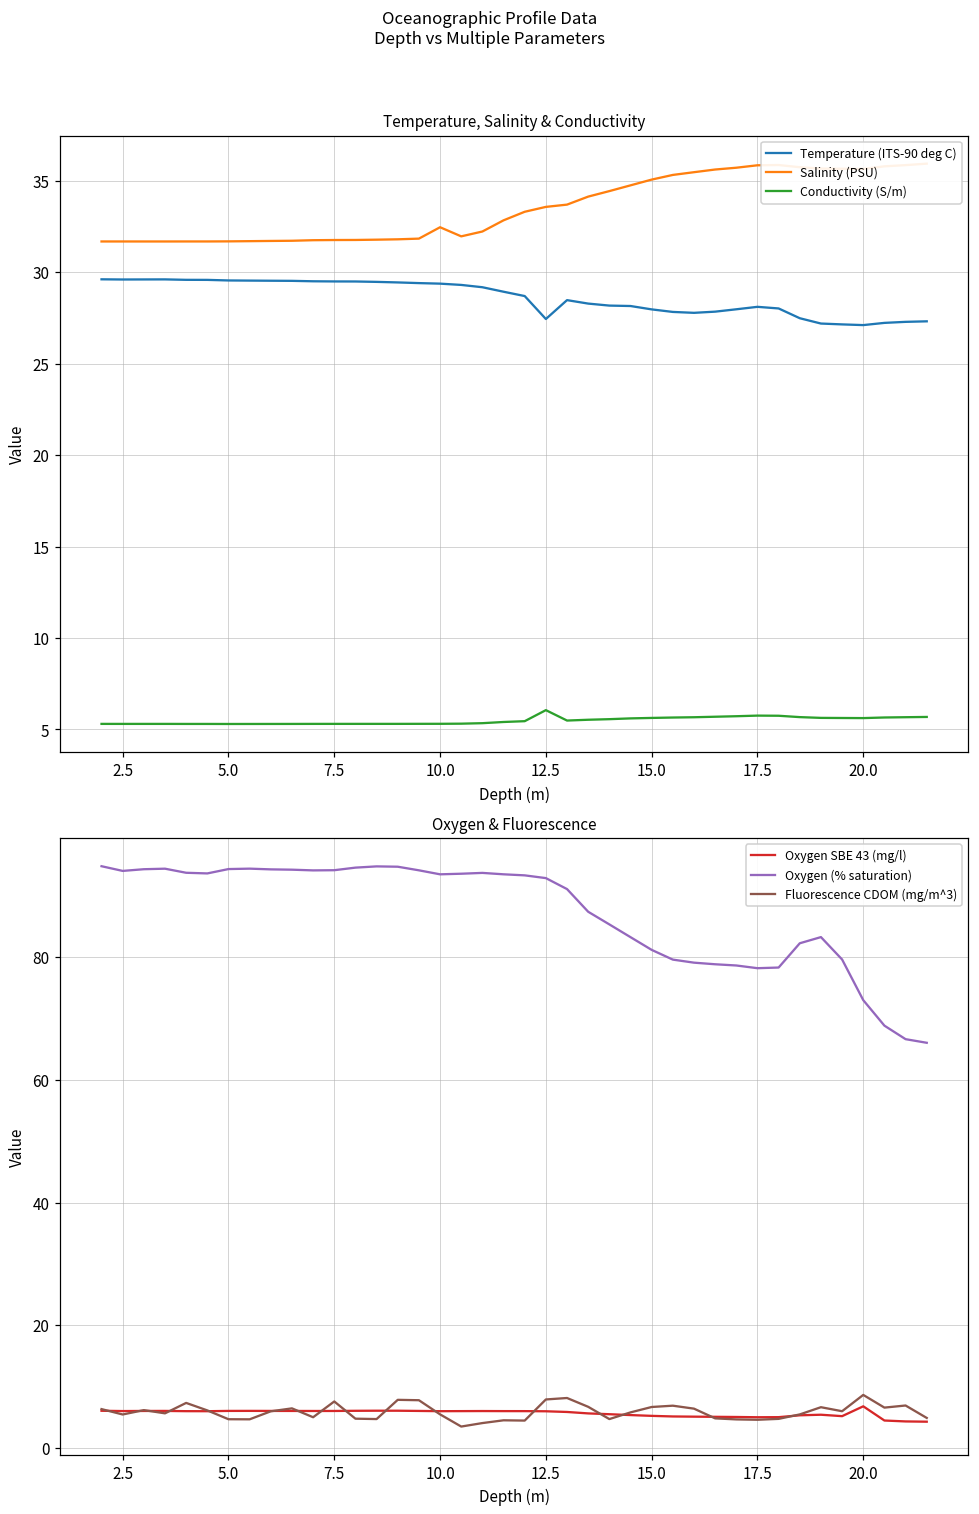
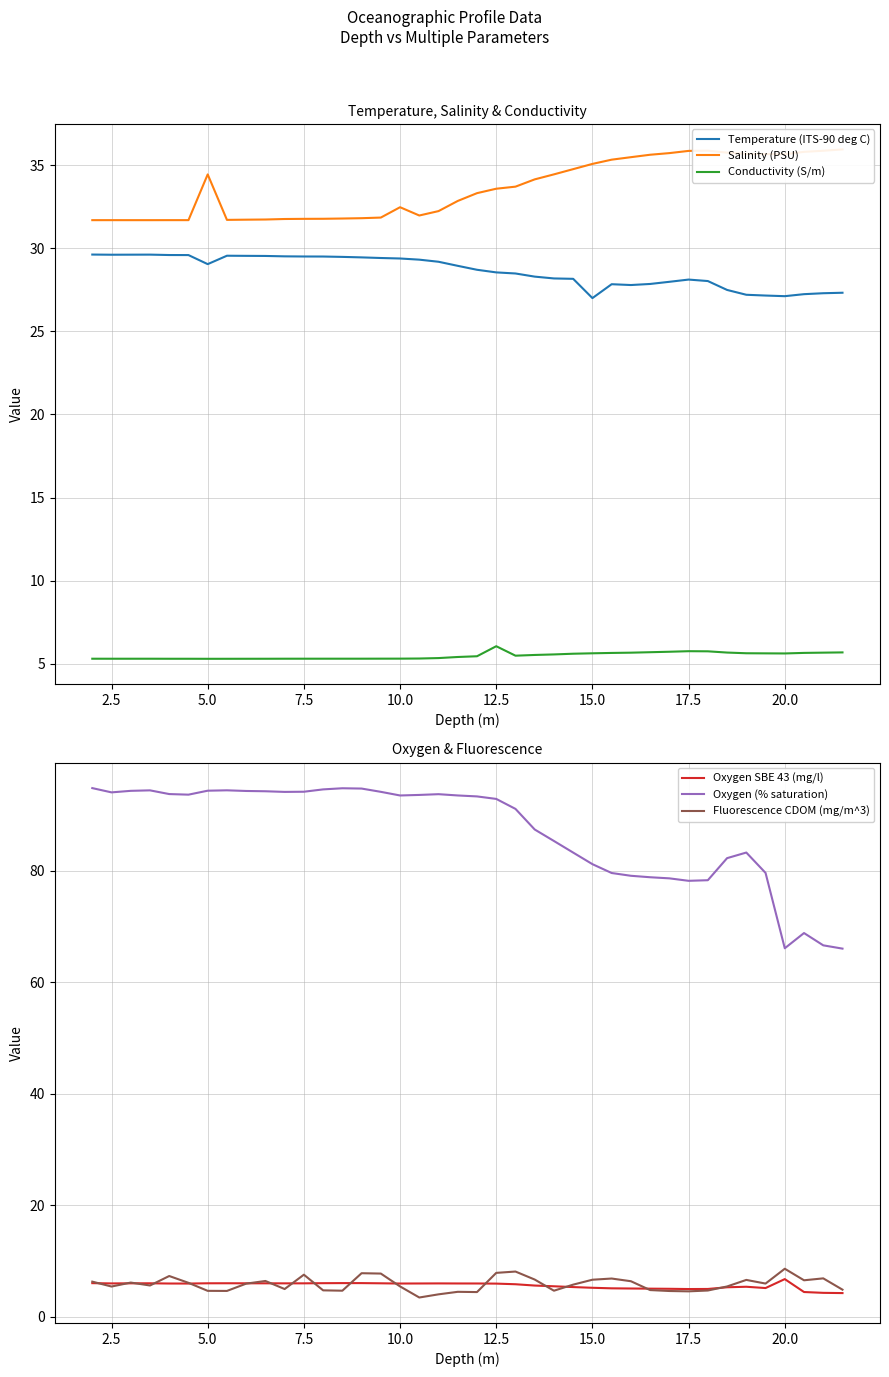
Temperature, Salinity & Conductivity, Temperature (ITS-90 deg C), 5.0: 29.6 -> 29.0
Temperature, Salinity & Conductivity, Salinity (PSU), 5.0: 31.7 -> 34.4
Temperature, Salinity & Conductivity, Temperature (ITS-90 deg C), 12.5: 27.4 -> 28.5
Temperature, Salinity & Conductivity, Temperature (ITS-90 deg C), 15.0: 28.0 -> 27.0
Oxygen & Fluorescence, Oxygen (% saturation), 20.0: 73 -> 66
